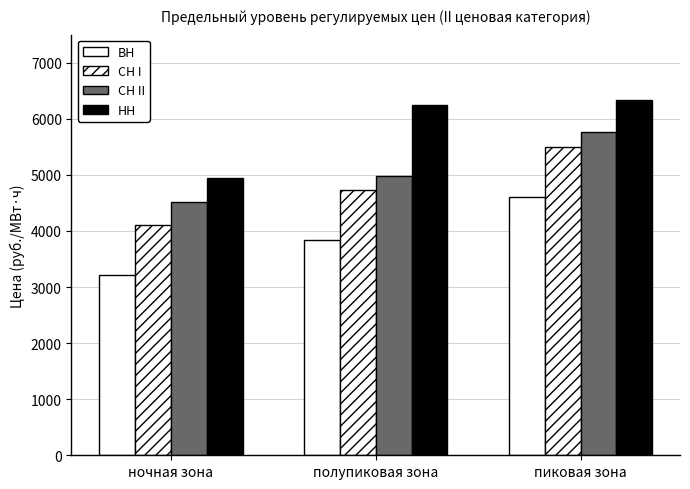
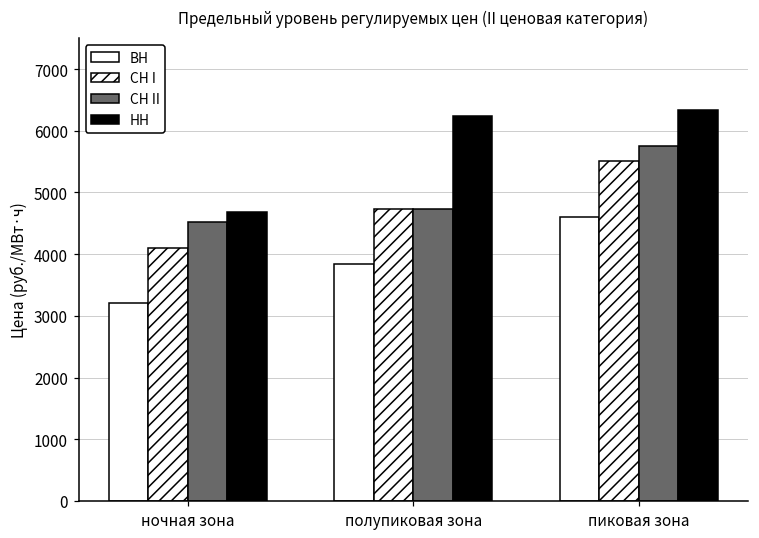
НН, ночная зона: 4900 -> 4700
СН II, полупиковая зона: 5000 -> 4700
